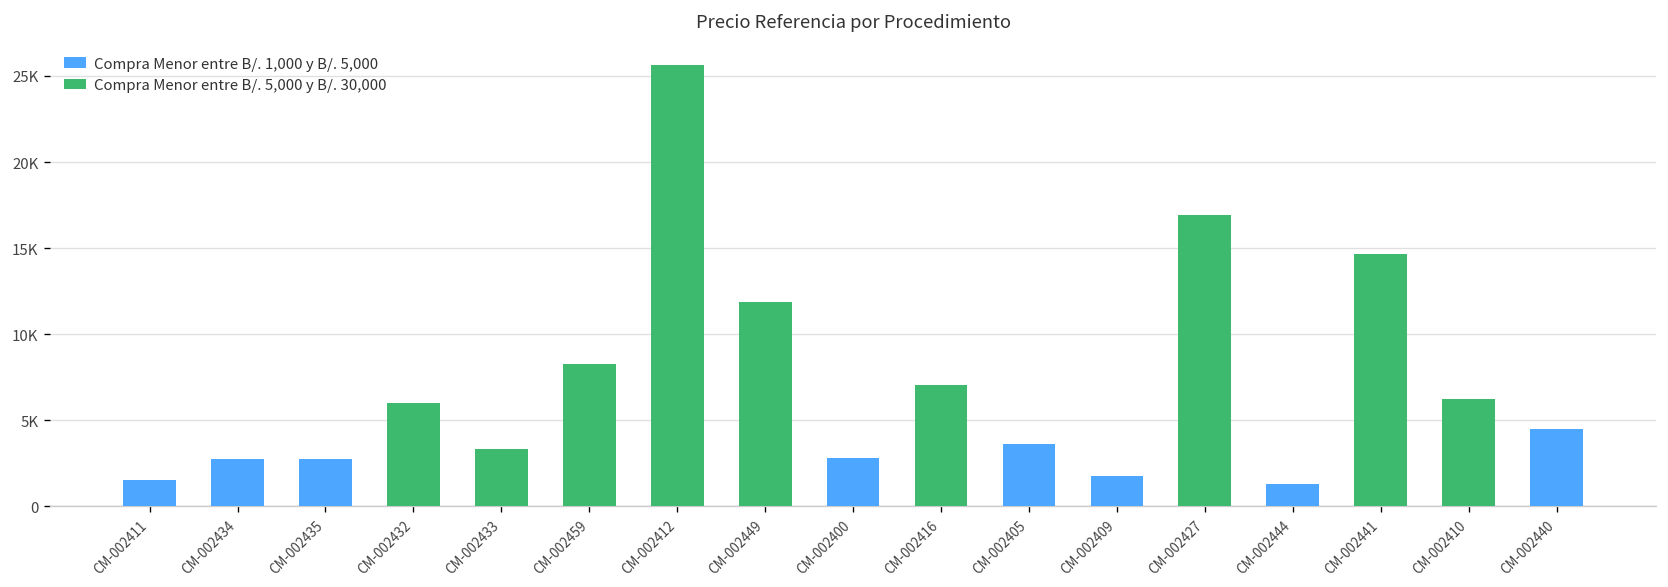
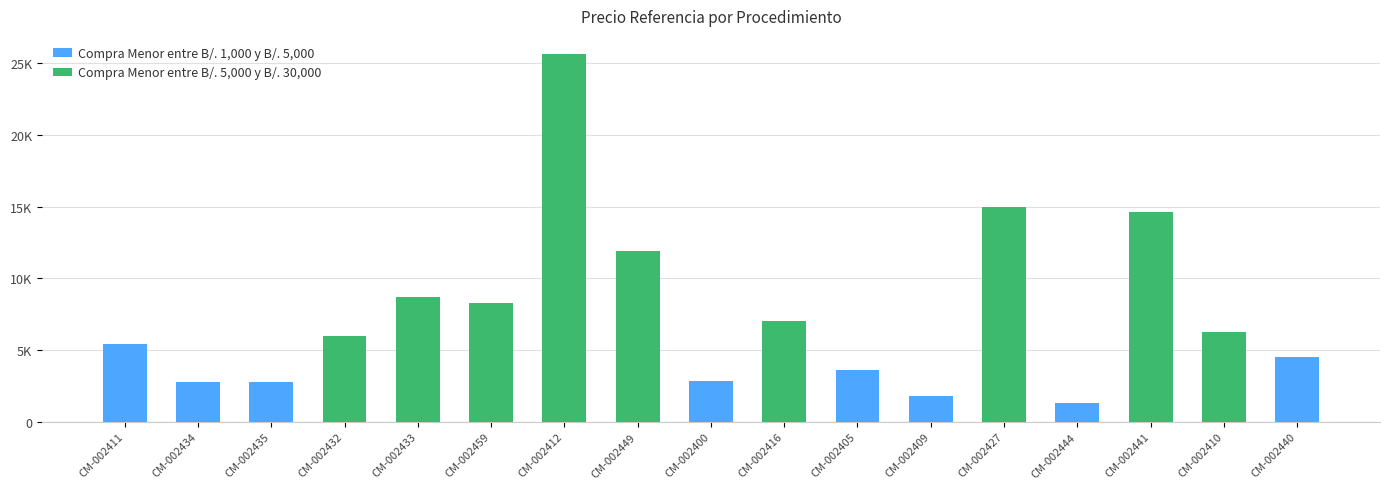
CM-002411: 1500 -> 5400
CM-002433: 3300 -> 8700
CM-002427: 16900 -> 14900
